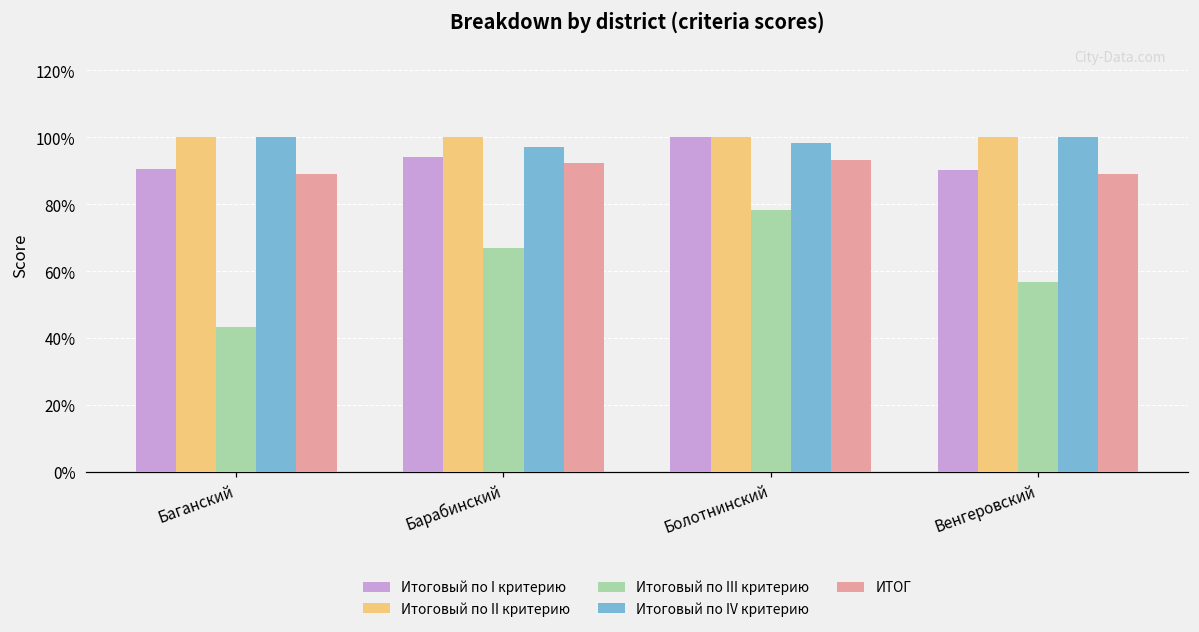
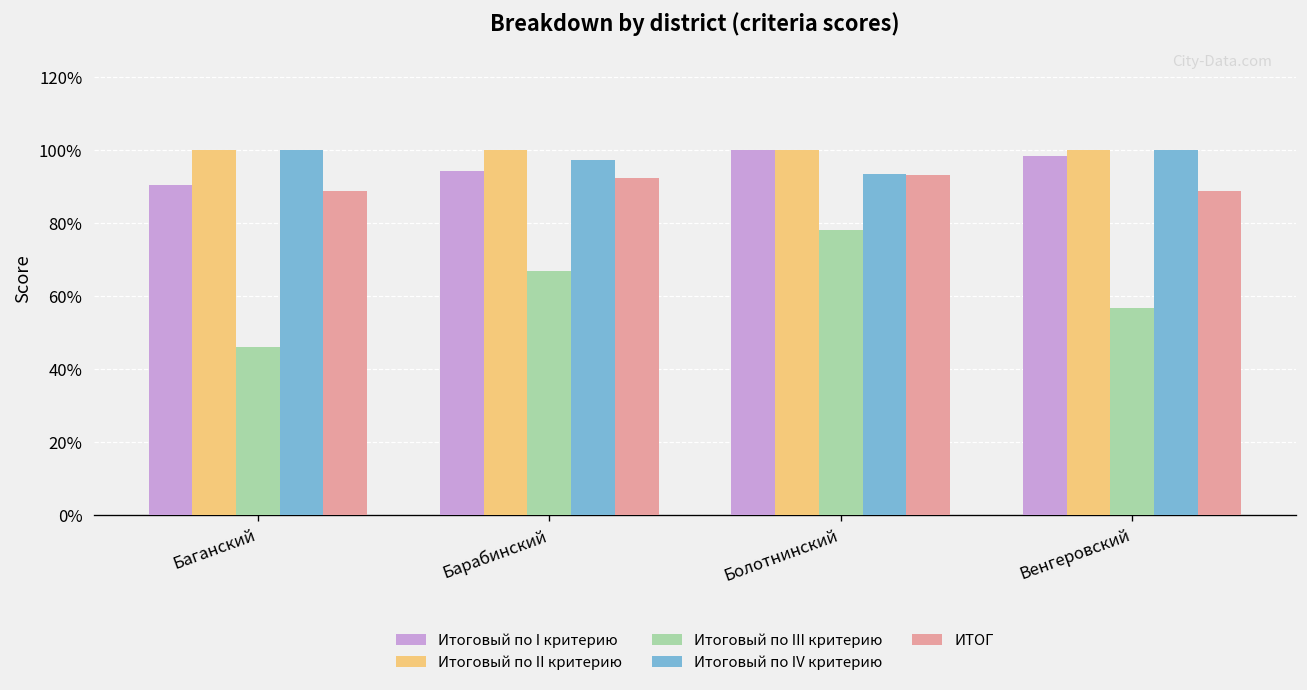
Итоговый по III критерию, Баганский: 43% -> 46%
Итоговый по IV критерию, Болотнинский: 98% -> 94%
Итоговый по I критерию, Венгеровский: 90% -> 99%
